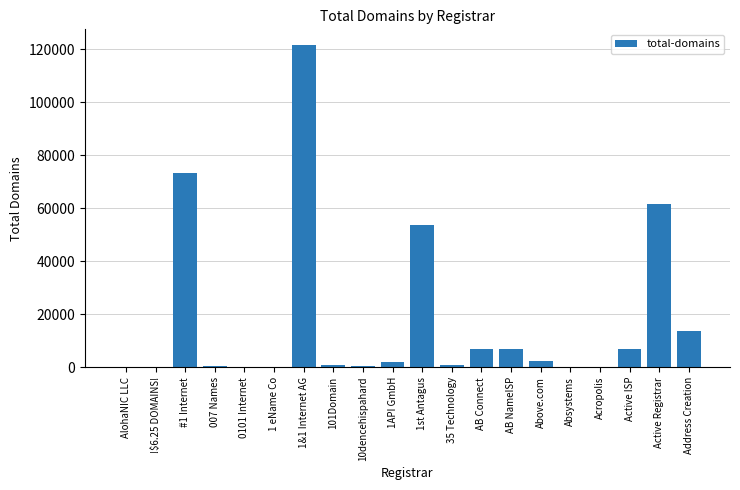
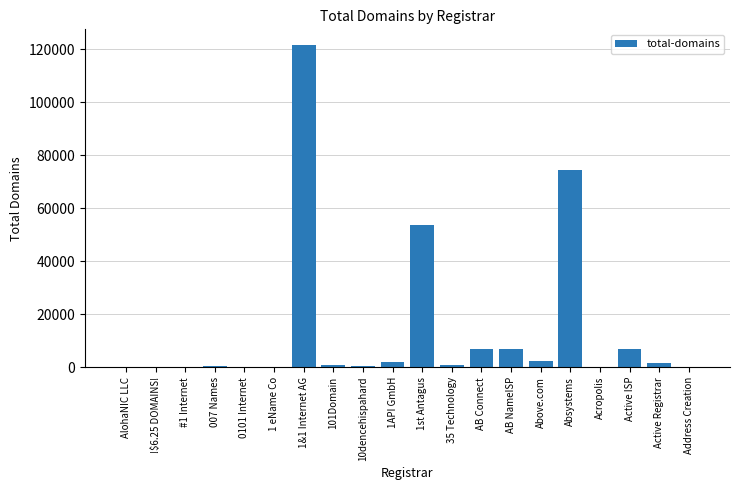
#1 Internet: 73000 -> 0
Absystems: 0 -> 74000
Active Registrar: 62000 -> 2000
Address Creation: 14000 -> 0
